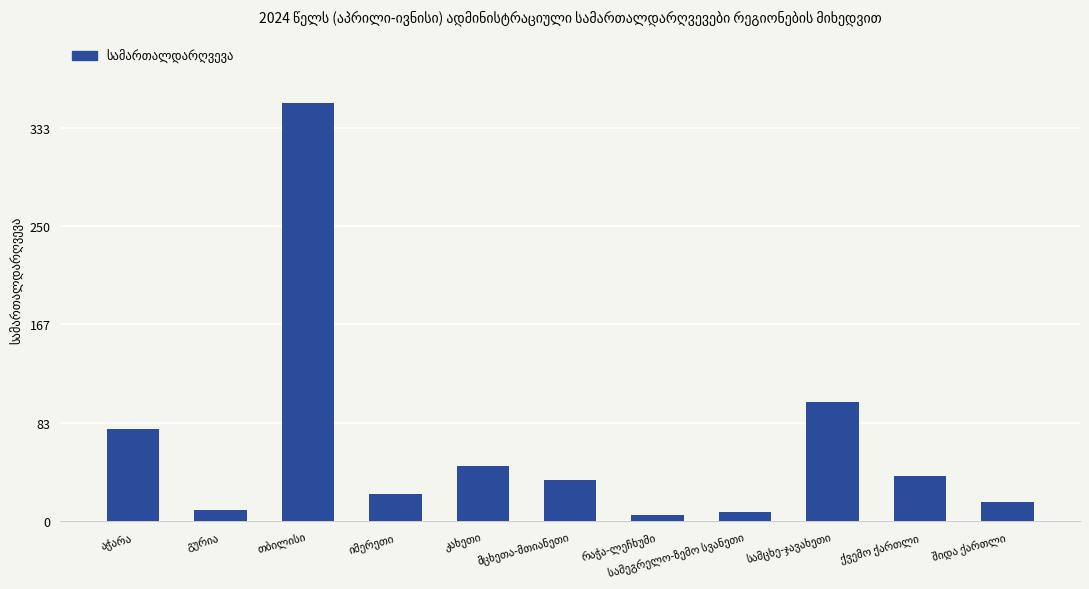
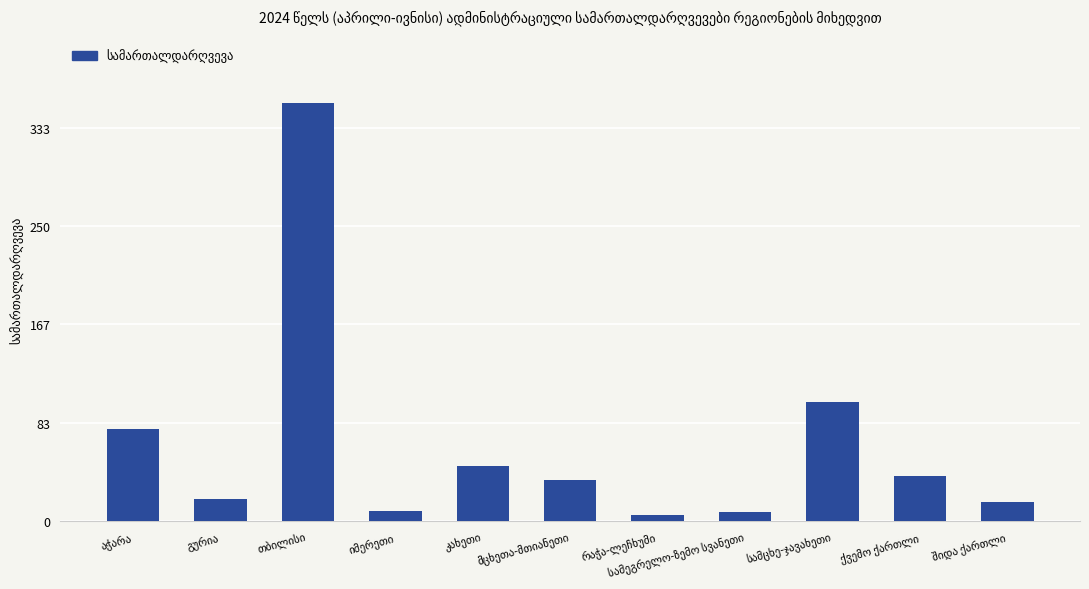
გურია: 10 -> 19
იმერეთი: 23 -> 9
